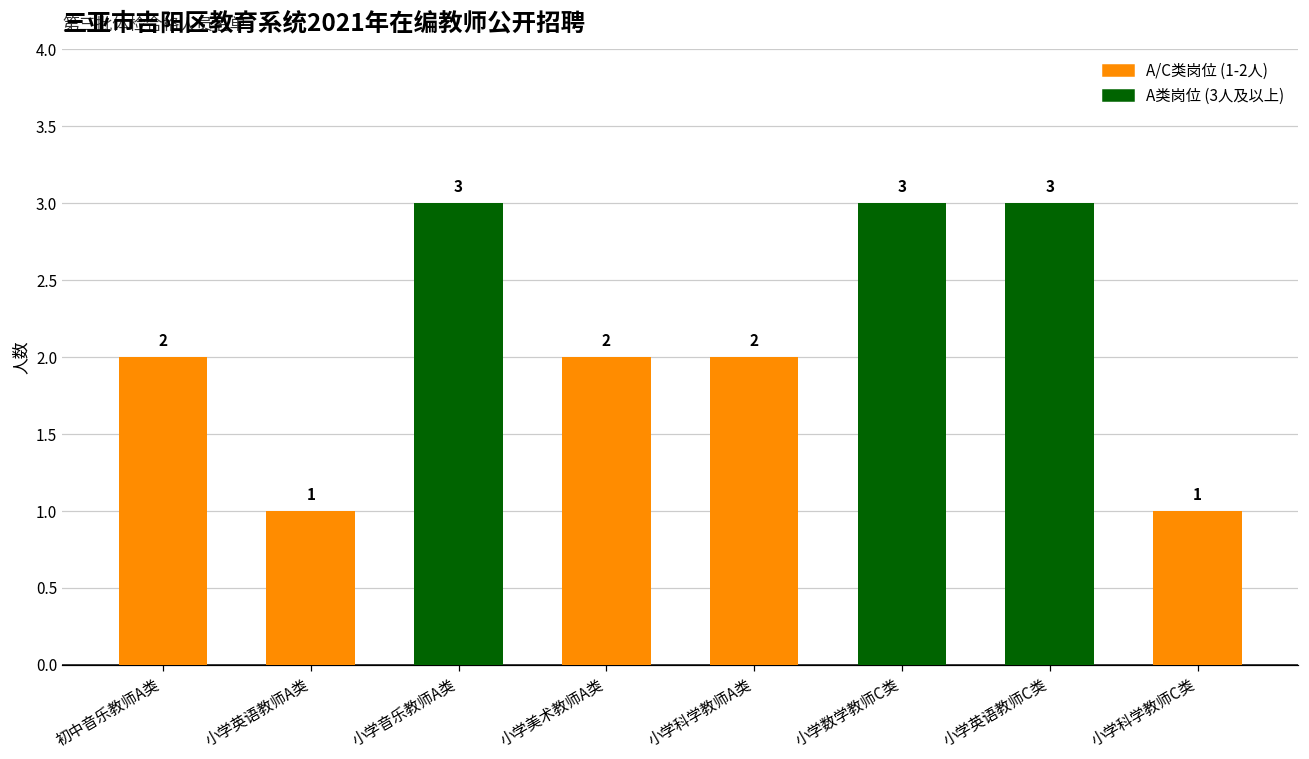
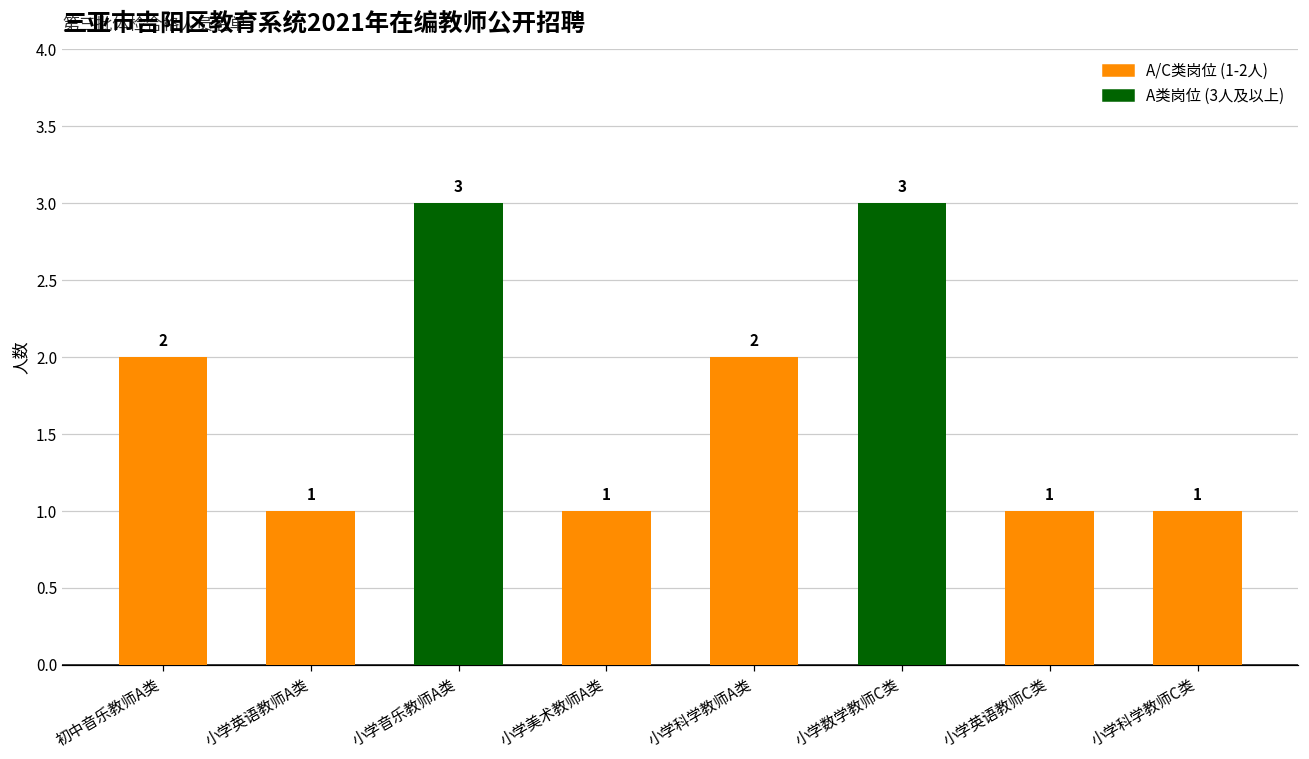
小学美术教师A类: 2 -> 1
小学英语教师C类: 3 -> 1
